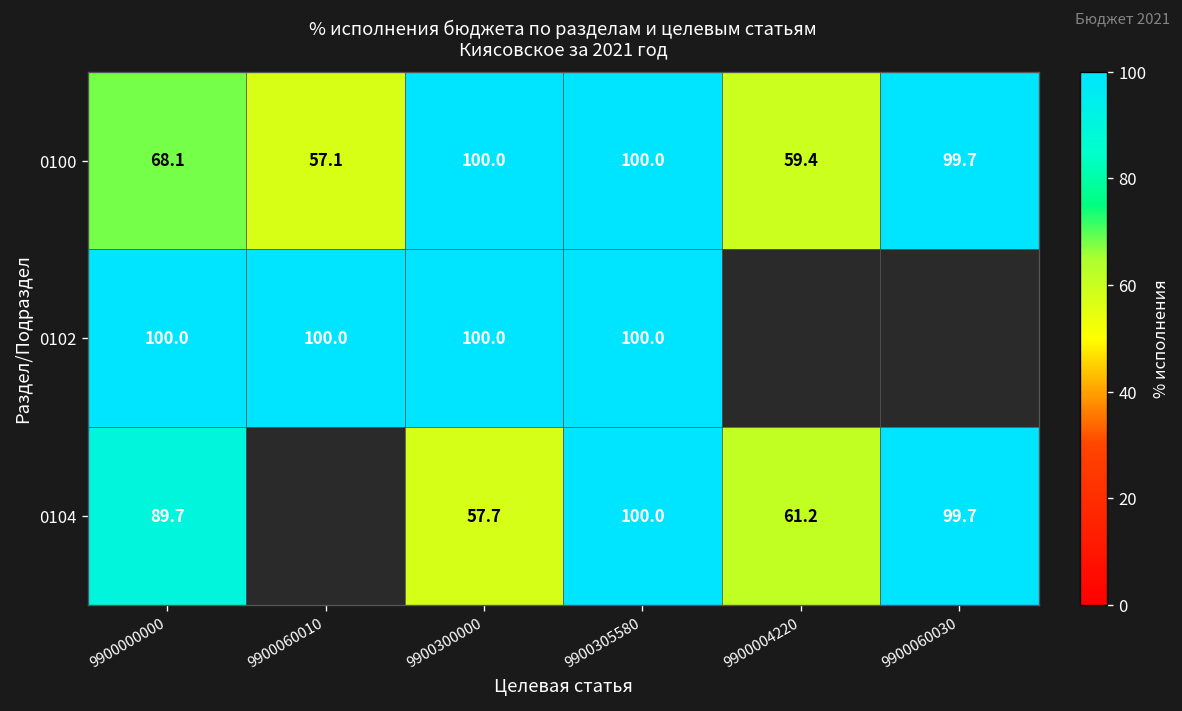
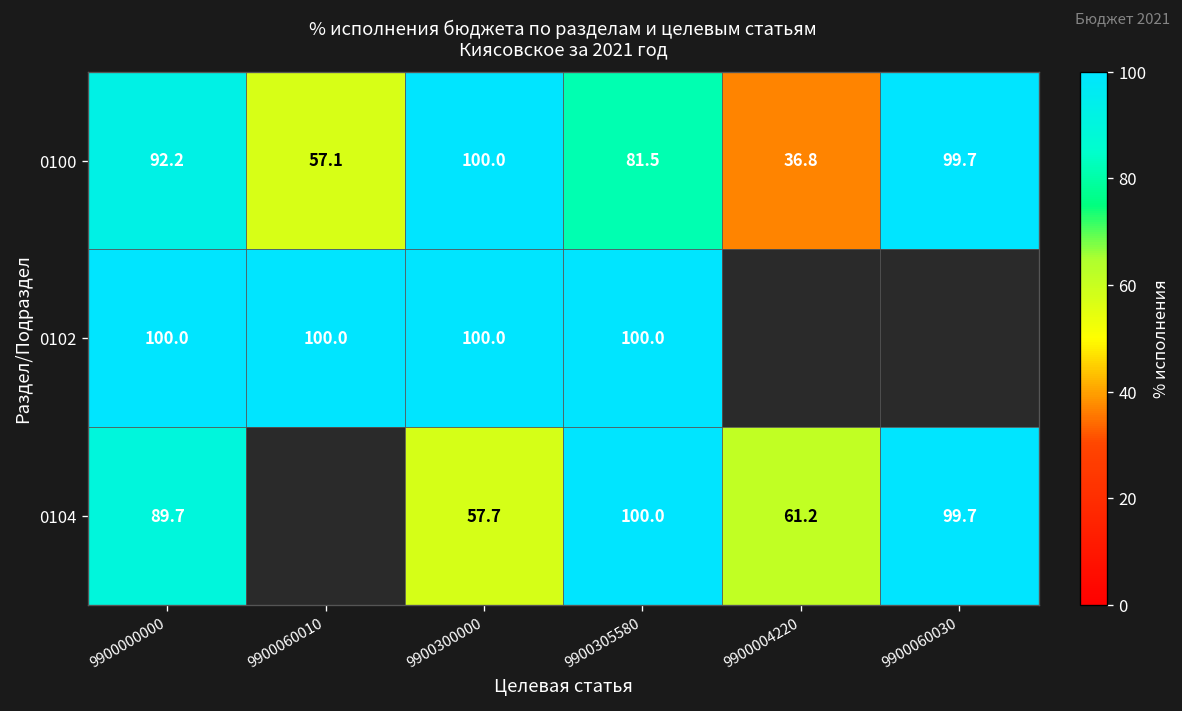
0100, 9900000000: 68.1 -> 92.2
0100, 9900305580: 100.0 -> 81.5
0100, 9900004220: 59.4 -> 36.8
